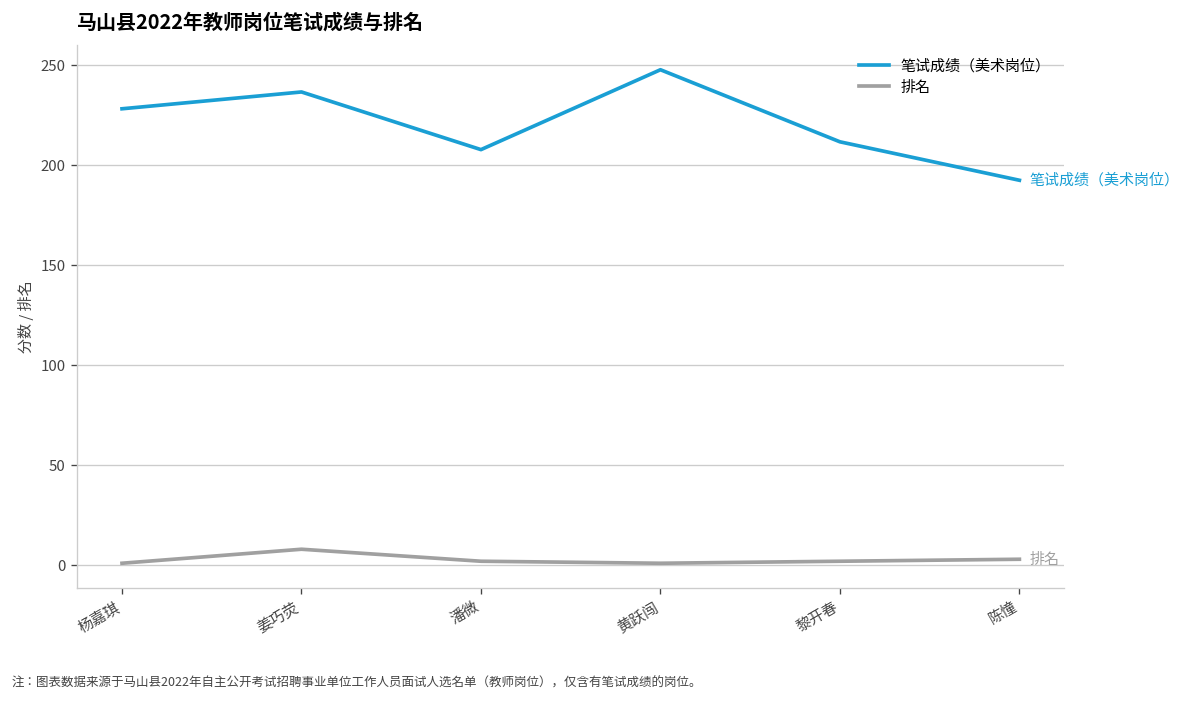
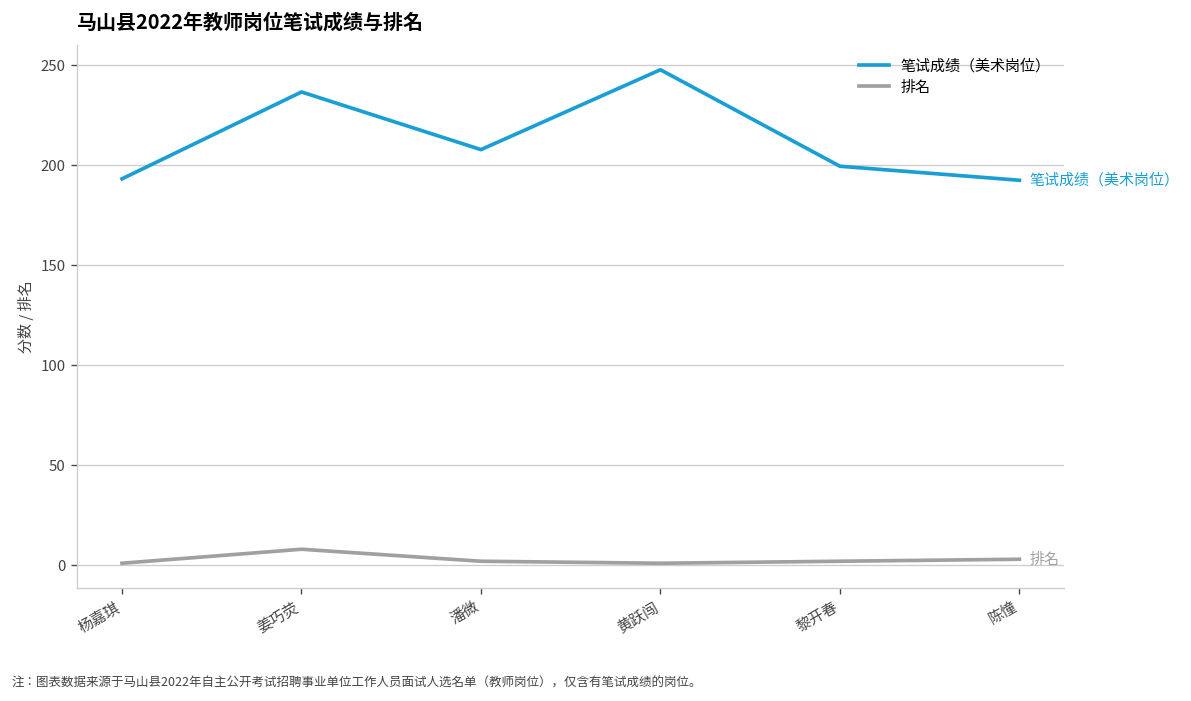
笔试成绩（美术岗位）, 杨嘉琪: 228 -> 193
笔试成绩（美术岗位）, 黎开春: 212 -> 199
